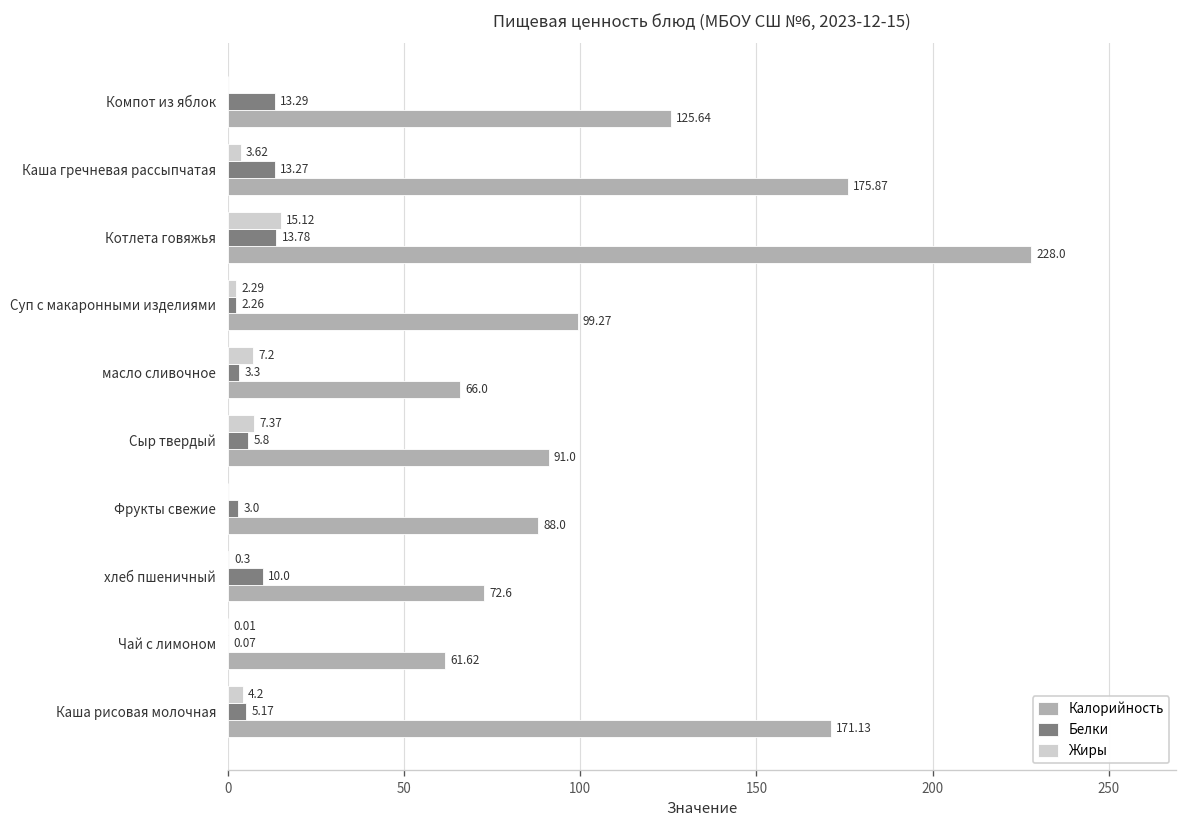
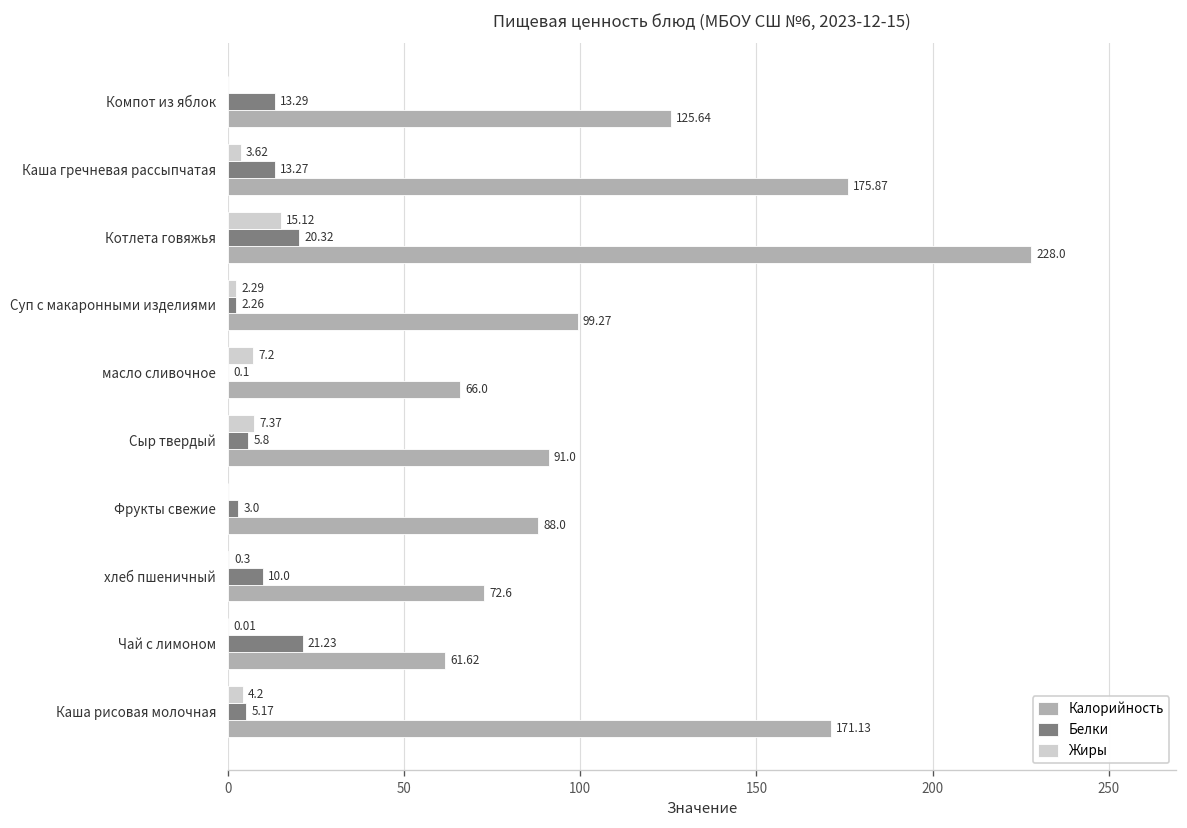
Белки, Котлета говяжья: 13.78 -> 20.32
Белки, масло сливочное: 3.3 -> 0.1
Белки, Чай с лимоном: 0.07 -> 21.23
